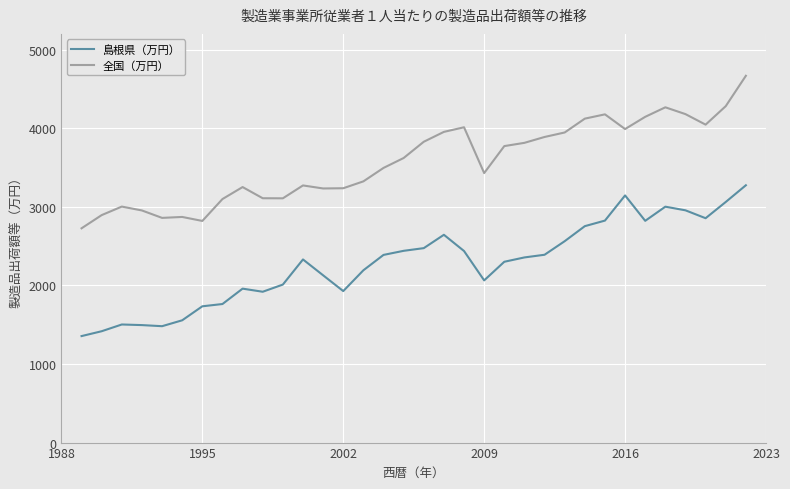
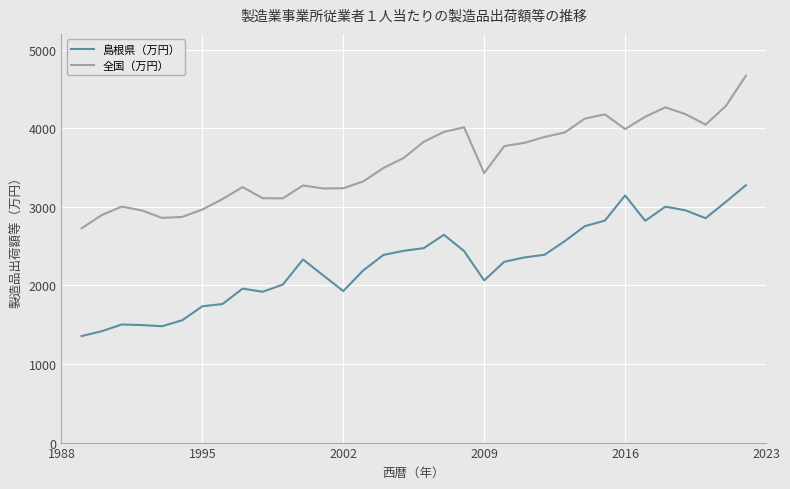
全国（万円）, 1995: 2800 -> 3000
